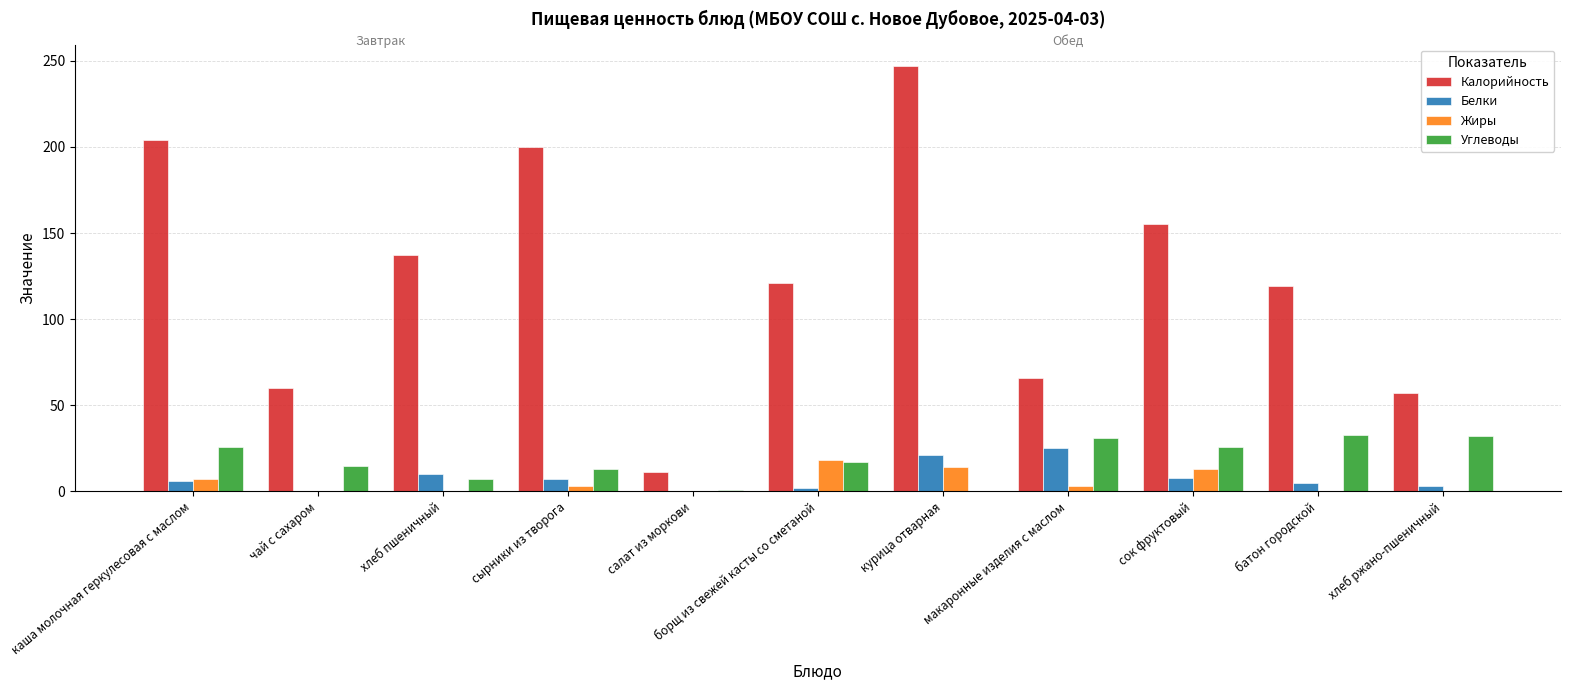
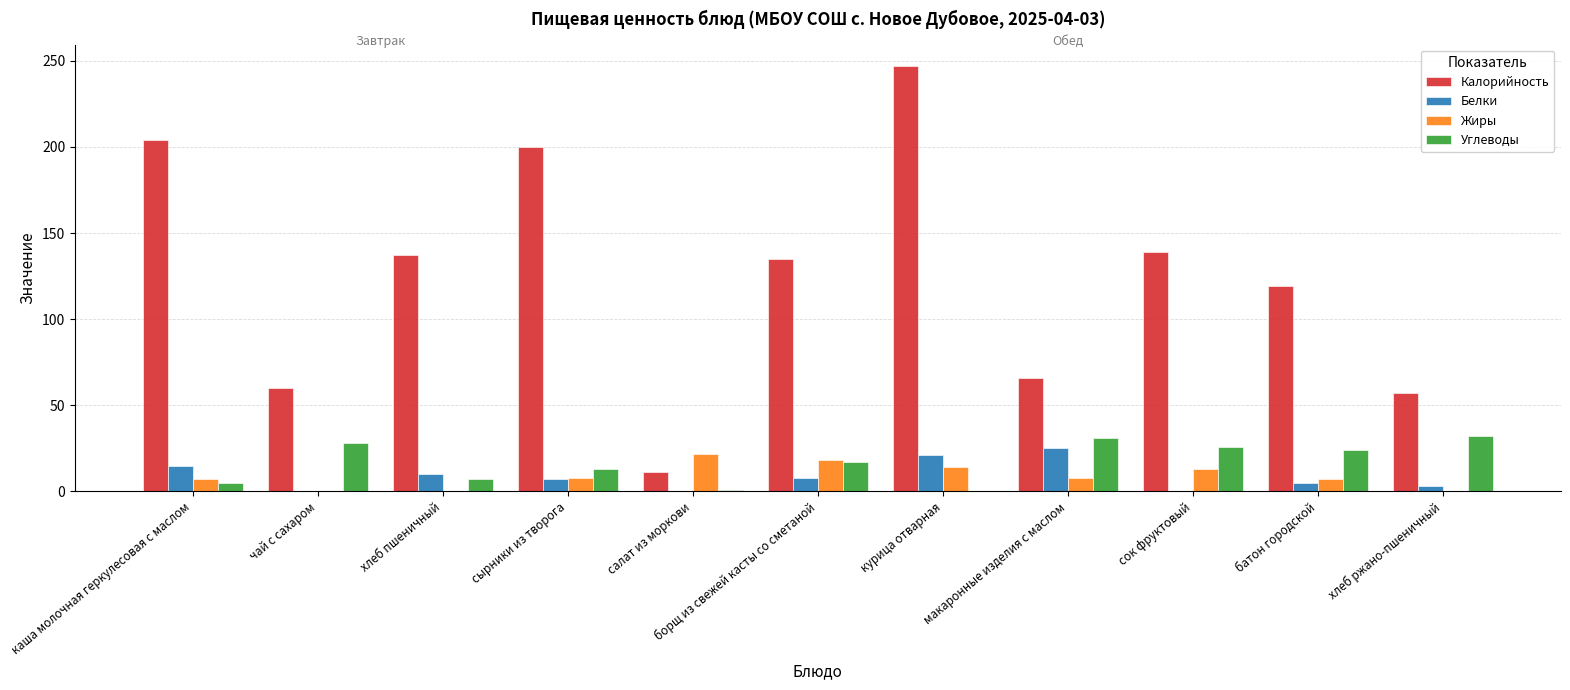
Белки, каша молочная геркулесовая с маслом: 6 -> 15
Углеводы, каша молочная геркулесовая с маслом: 26 -> 5
Углеводы, чай с сахаром: 15 -> 28
Жиры, сырники из творога: 3 -> 8
Жиры, салат из моркови: 0 -> 22
Калорийность, борщ из свежей касты со сметаной: 121 -> 135
Белки, борщ из свежей касты со сметаной: 2 -> 8
Жиры, макаронные изделия с маслом: 3 -> 8
Калорийность, сок фруктовый: 155 -> 139
Белки, сок фруктовый: 8 -> 0
Жиры, батон городской: 0 -> 7
Углеводы, батон городской: 33 -> 24
